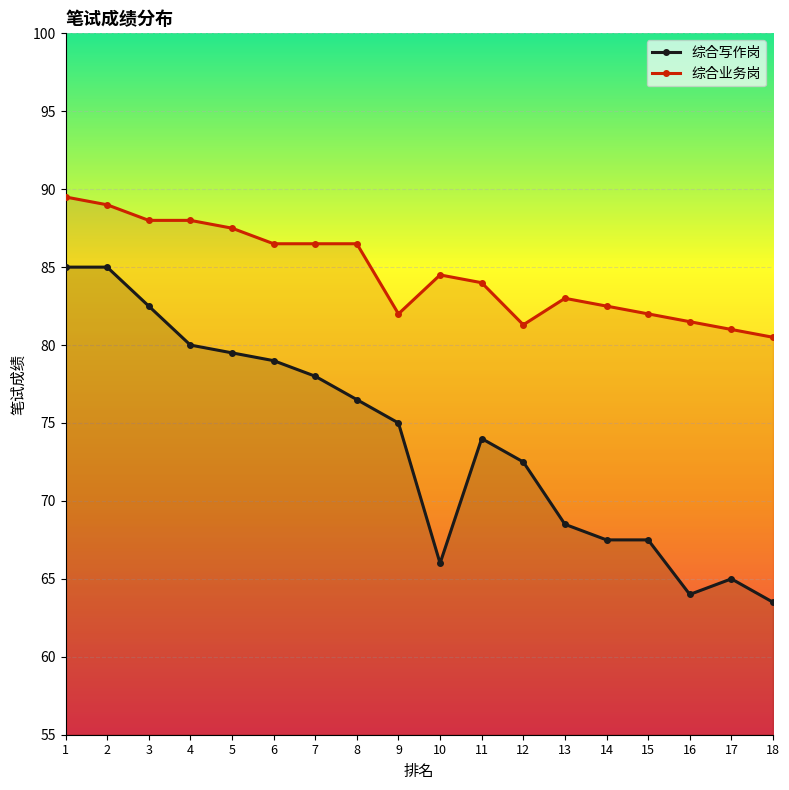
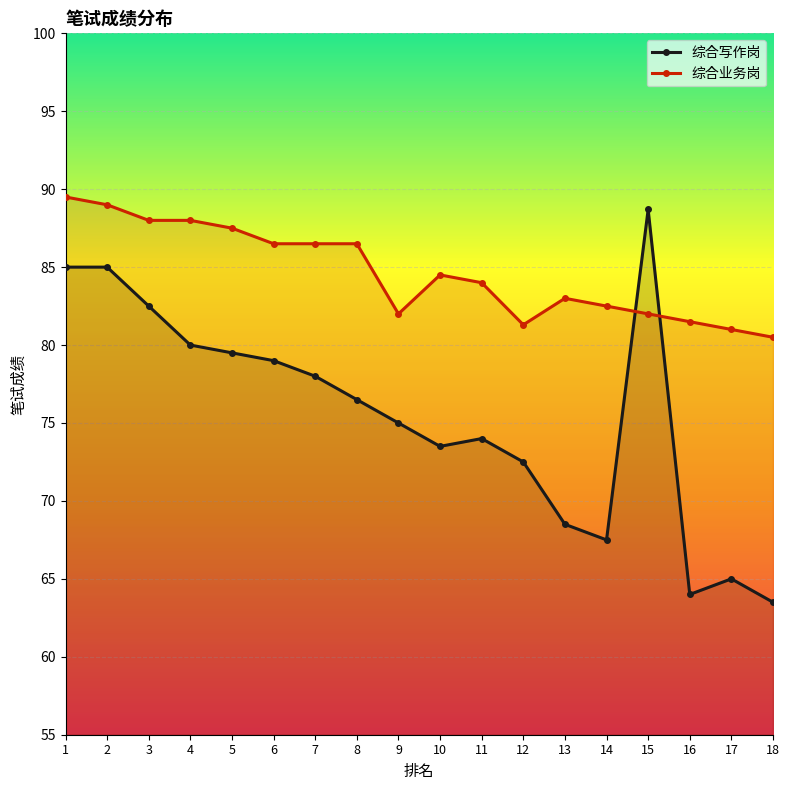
综合写作岗, 10: 66.0 -> 73.5
综合写作岗, 15: 67.5 -> 88.7
